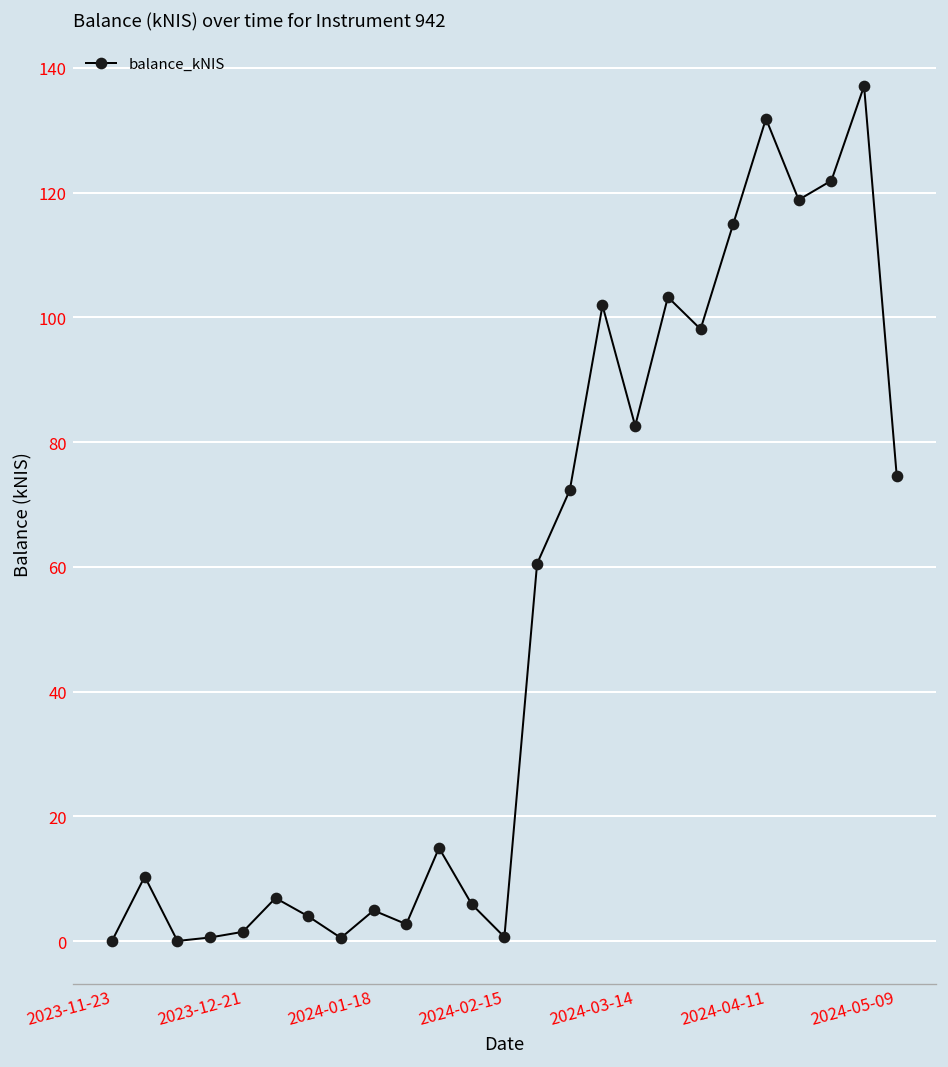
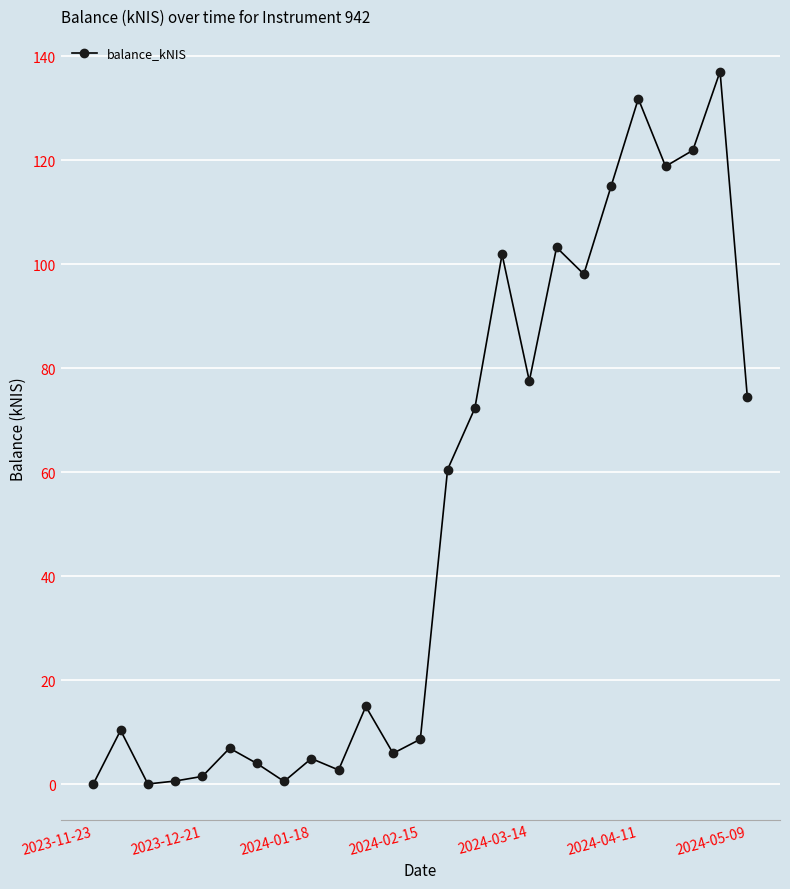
2024-02-15: 1 -> 9
2024-03-14: 83 -> 78
